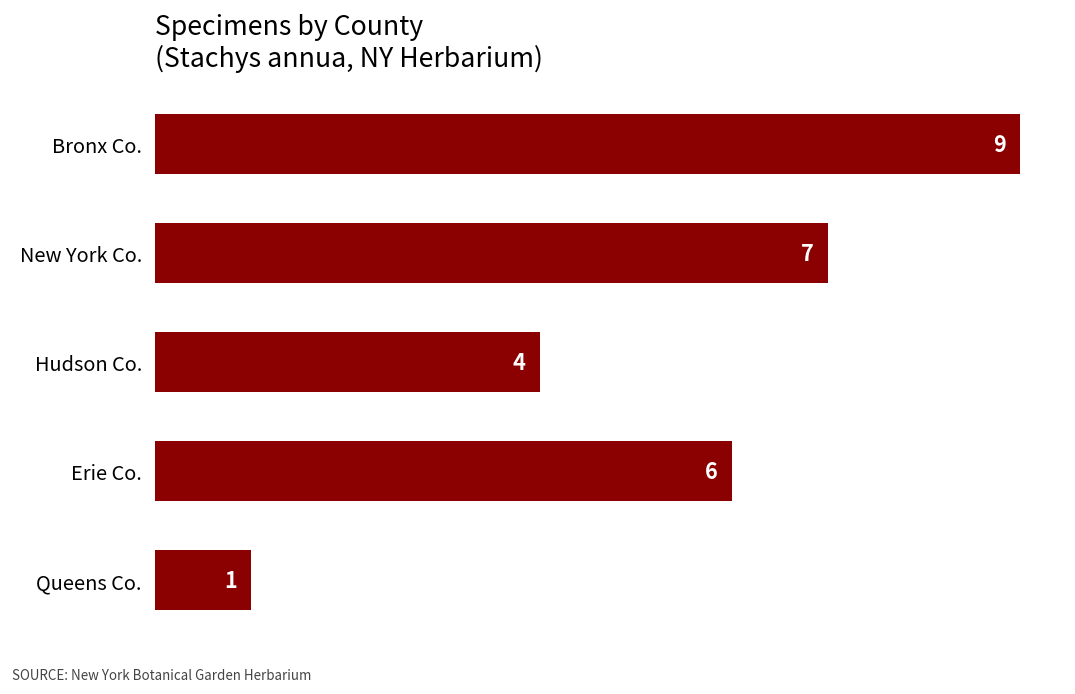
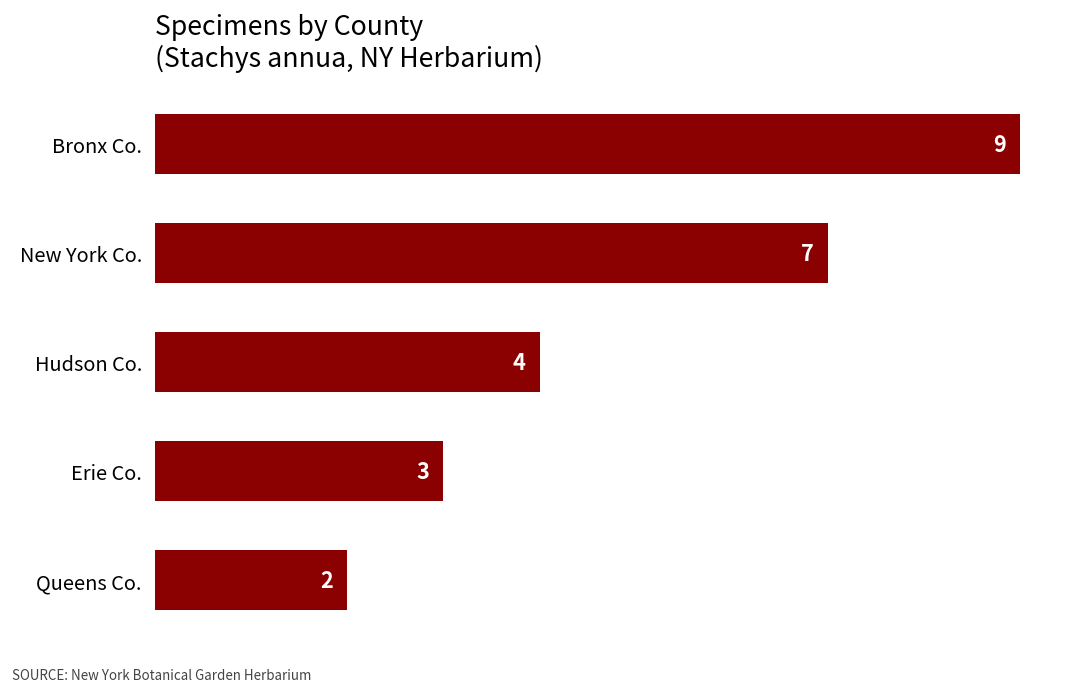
Erie Co.: 6 -> 3
Queens Co.: 1 -> 2
